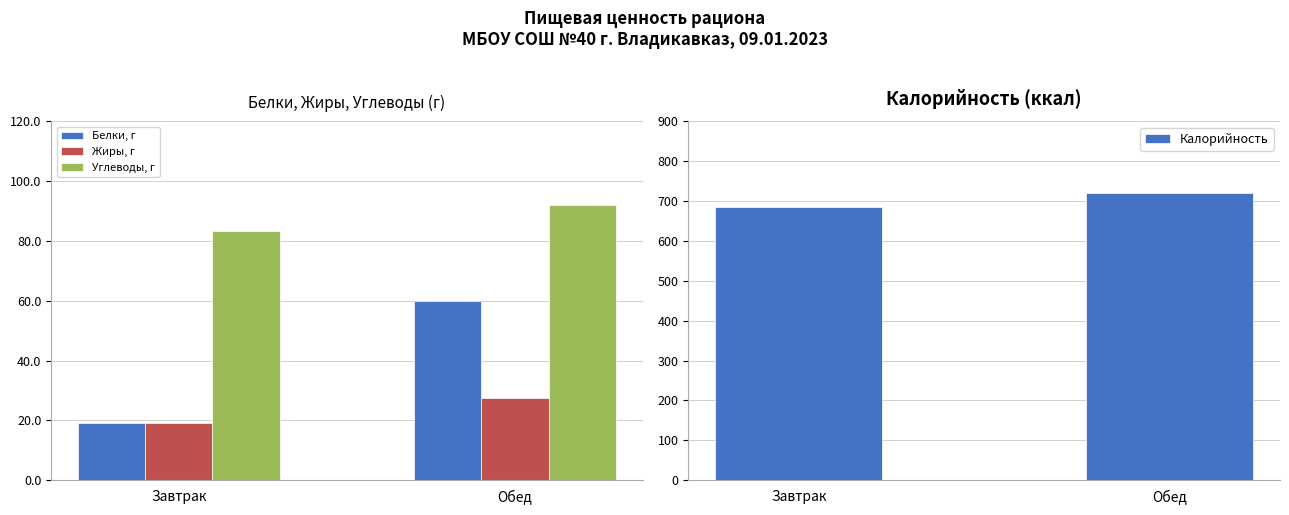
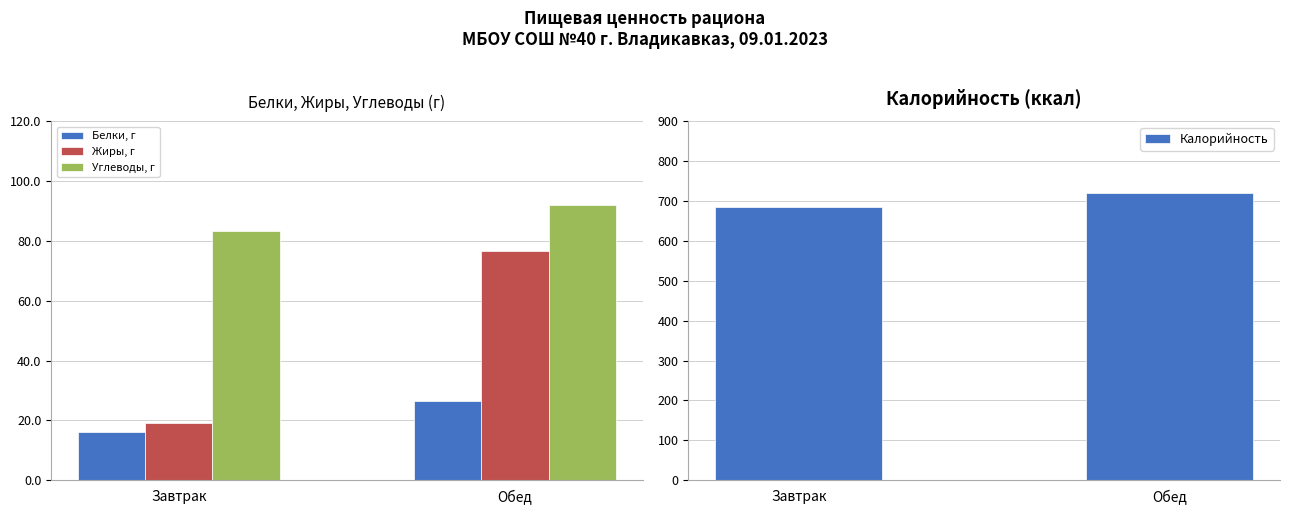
Белки, Жиры, Углеводы (г), Белки, г, Завтрак: 19 -> 16
Белки, Жиры, Углеводы (г), Белки, г, Обед: 60 -> 26
Белки, Жиры, Углеводы (г), Жиры, г, Обед: 27 -> 77
